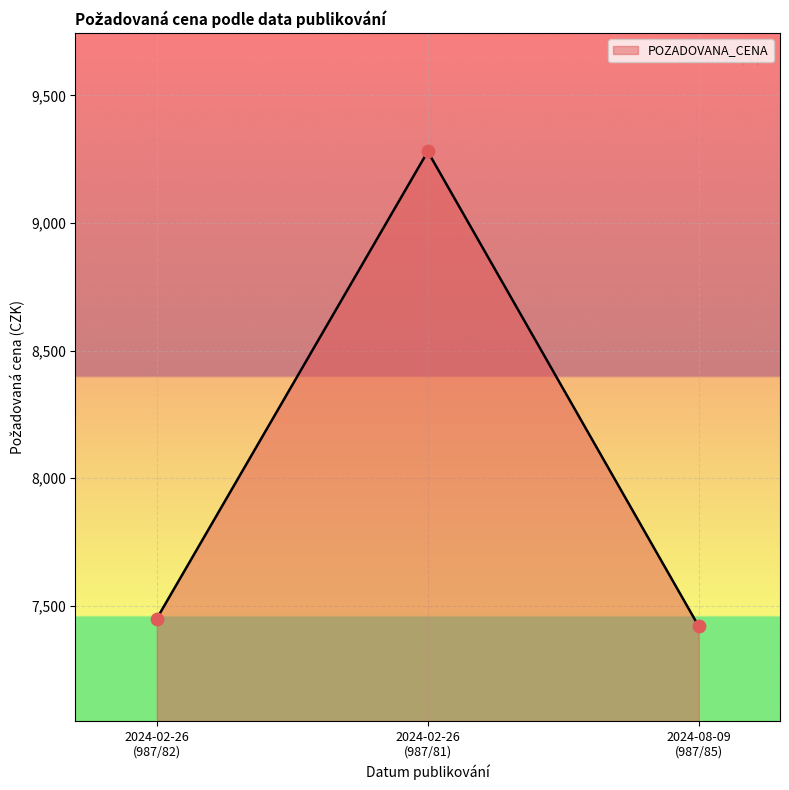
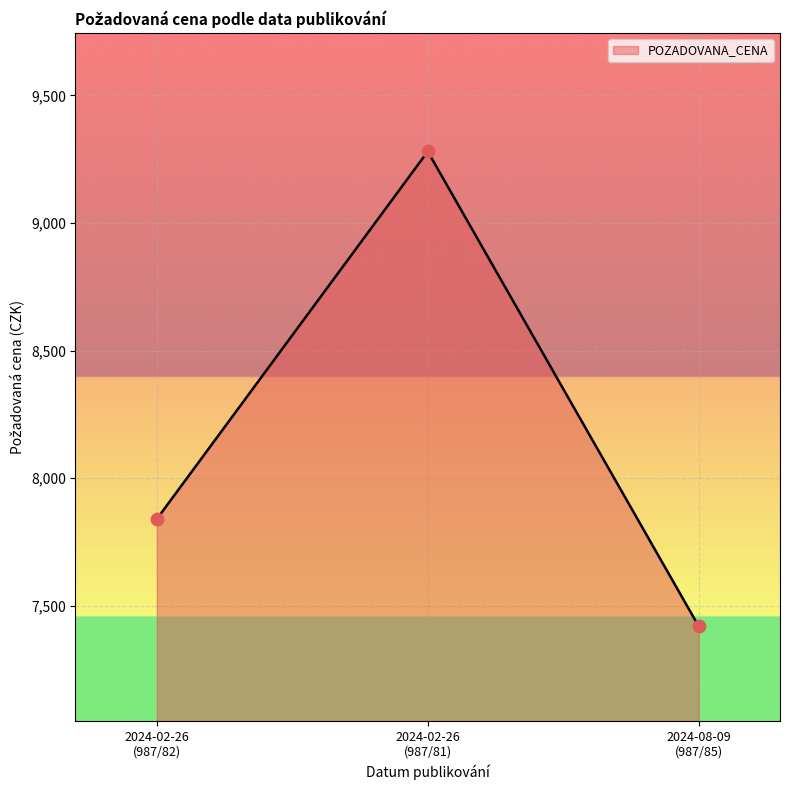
2024-02-26 (987/82): 7,450 -> 7,840
